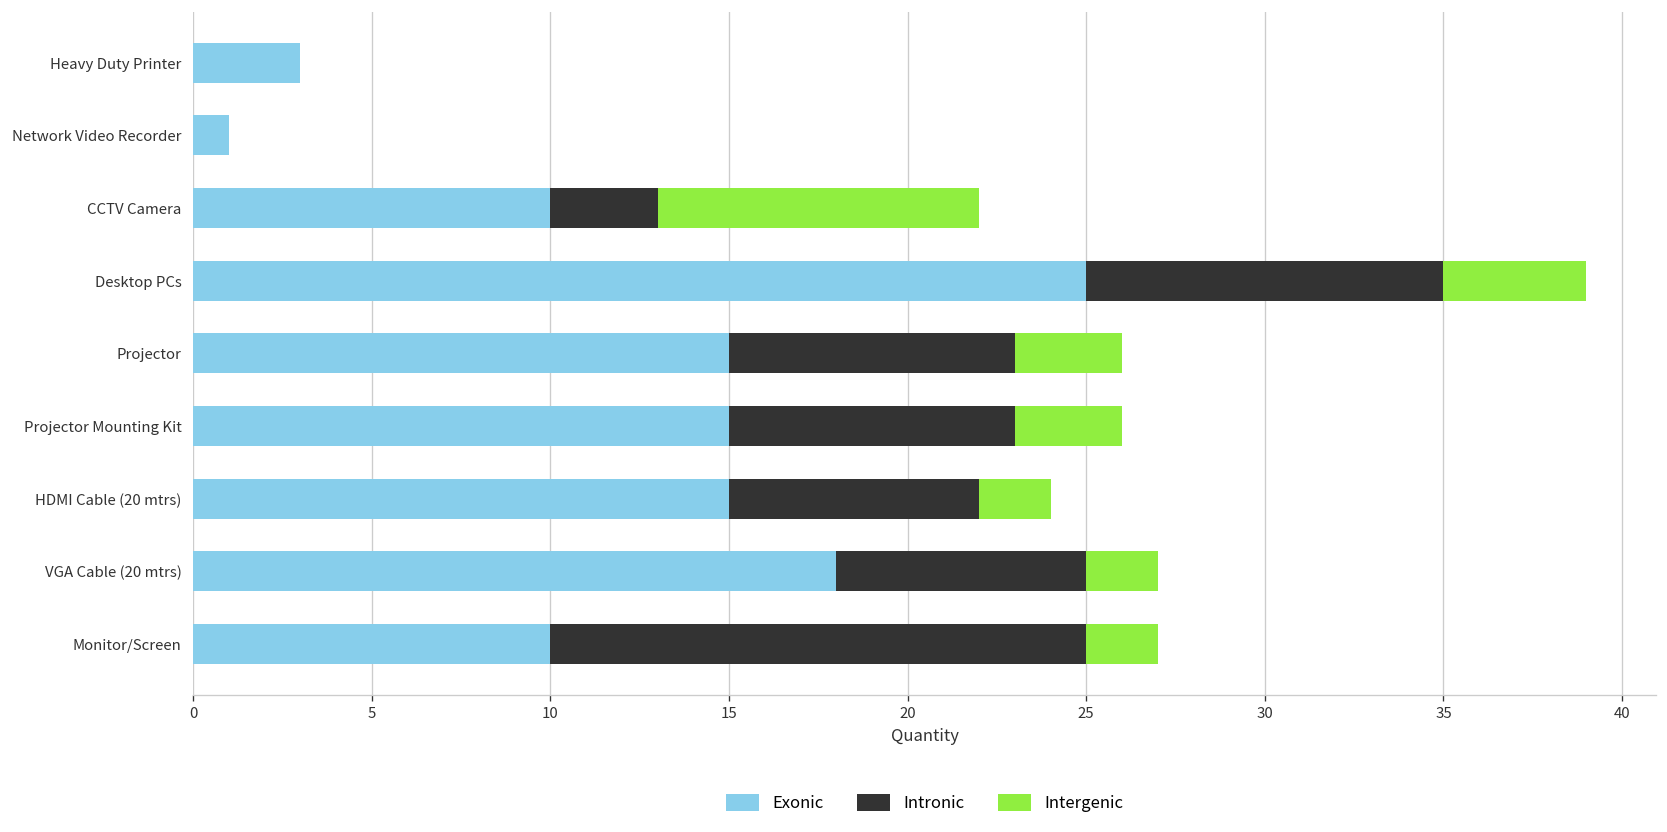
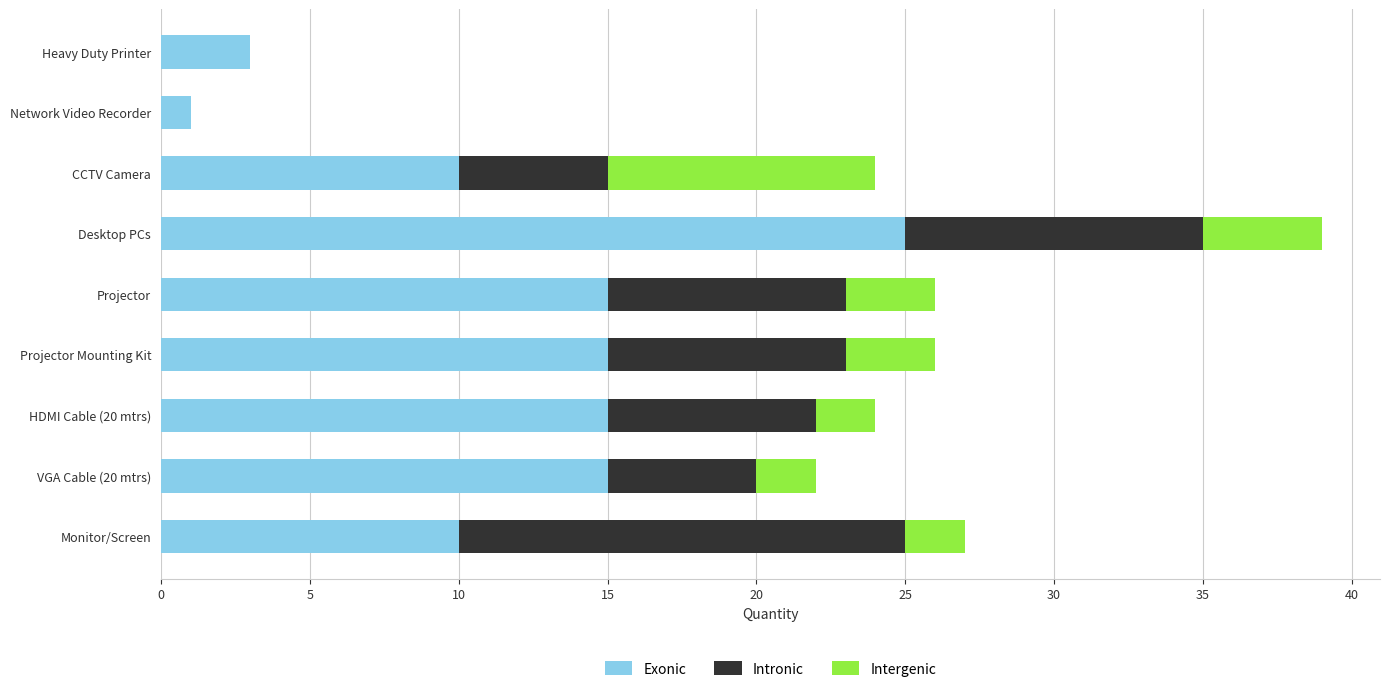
Intronic, CCTV Camera: 3 -> 5
Exonic, VGA Cable (20 mtrs): 18 -> 15
Intronic, VGA Cable (20 mtrs): 7 -> 5
